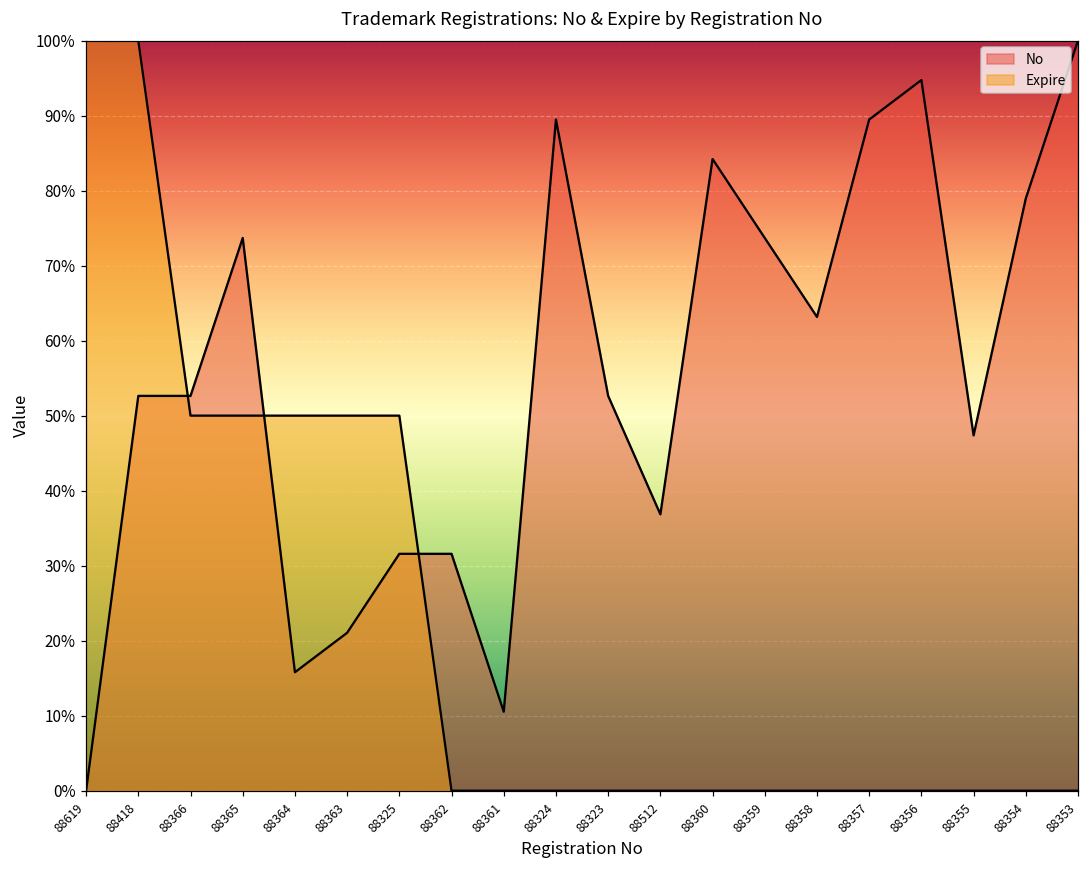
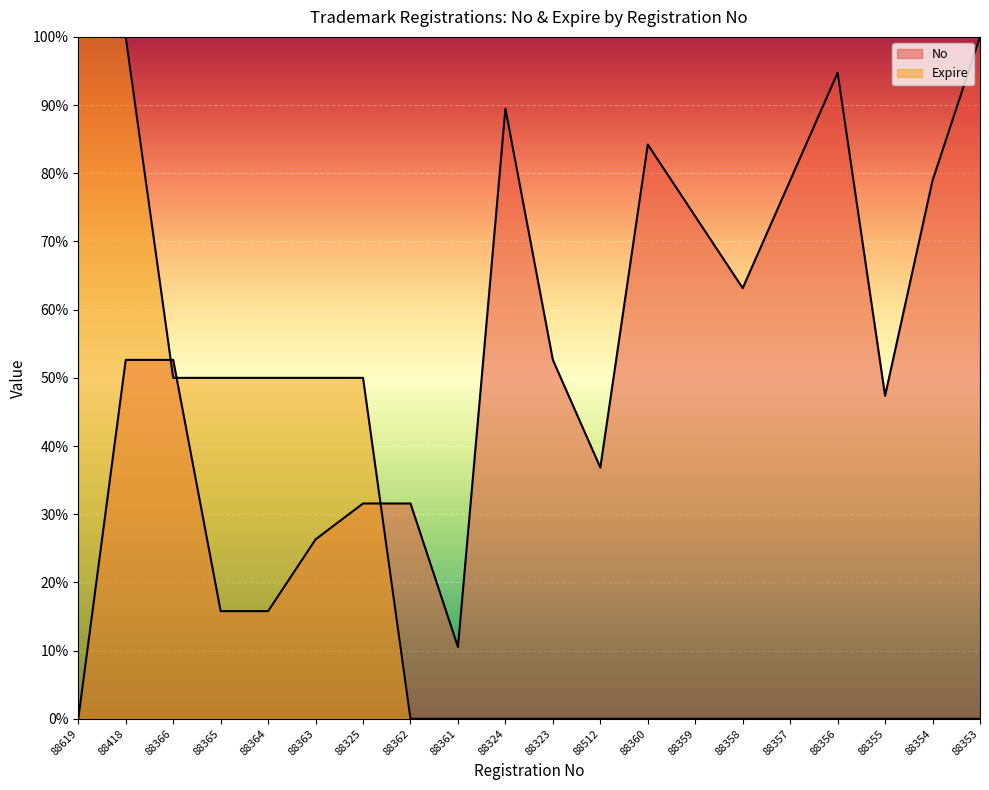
No, 88365: 74% -> 16%
No, 88363: 21% -> 26%
No, 88357: 89% -> 79%
